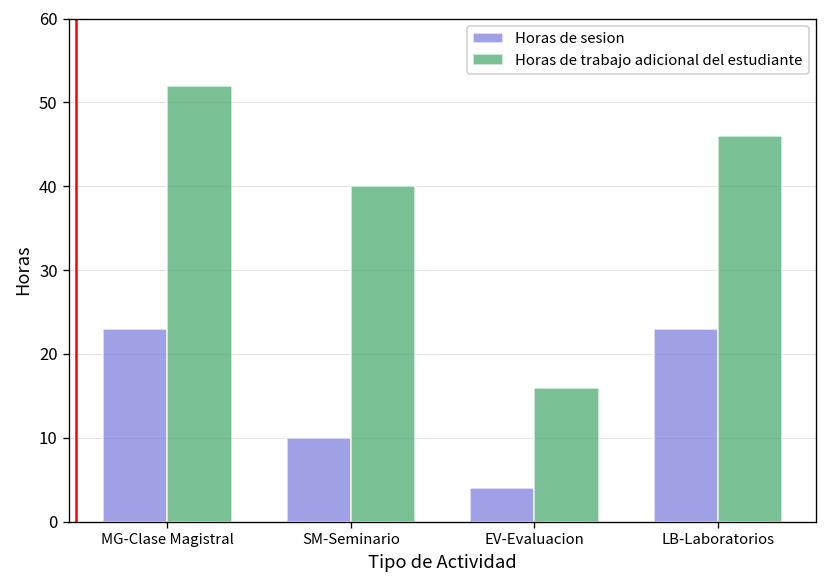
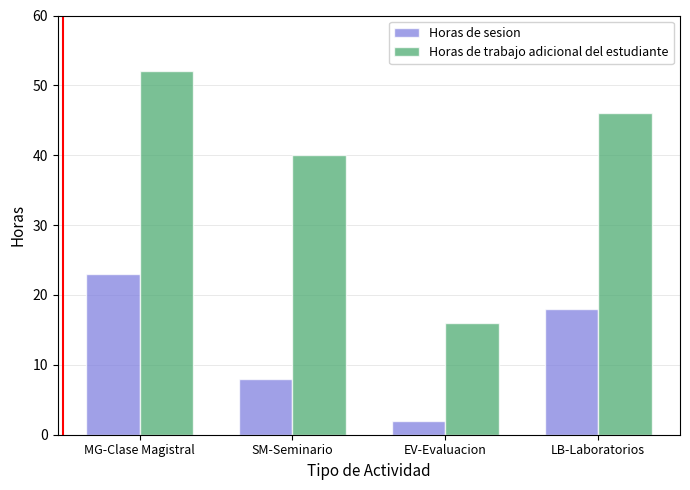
Horas de sesion, SM-Seminario: 10 -> 8
Horas de sesion, EV-Evaluacion: 4 -> 2
Horas de sesion, LB-Laboratorios: 23 -> 18
